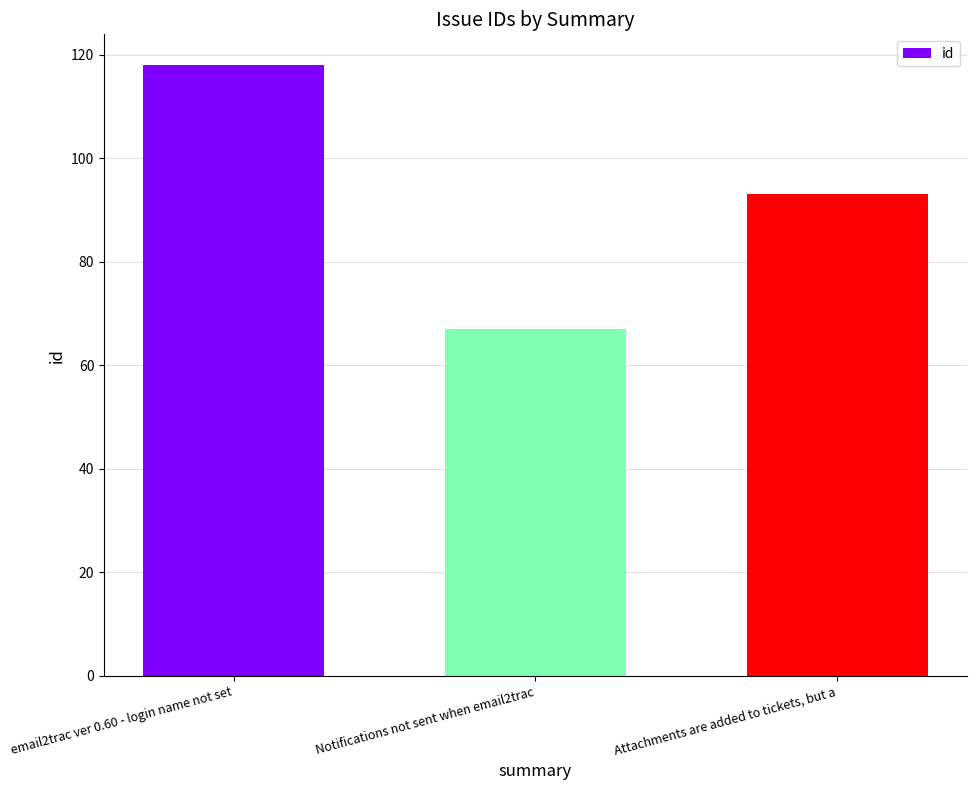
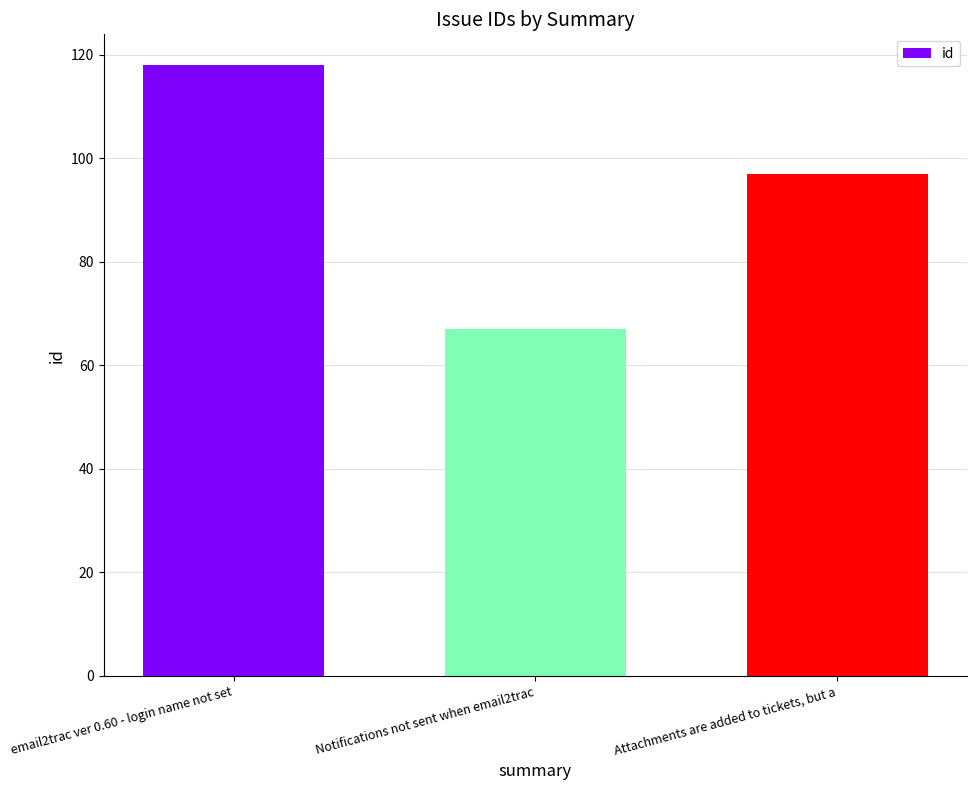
Attachments are added to tickets, but a: 93 -> 97
